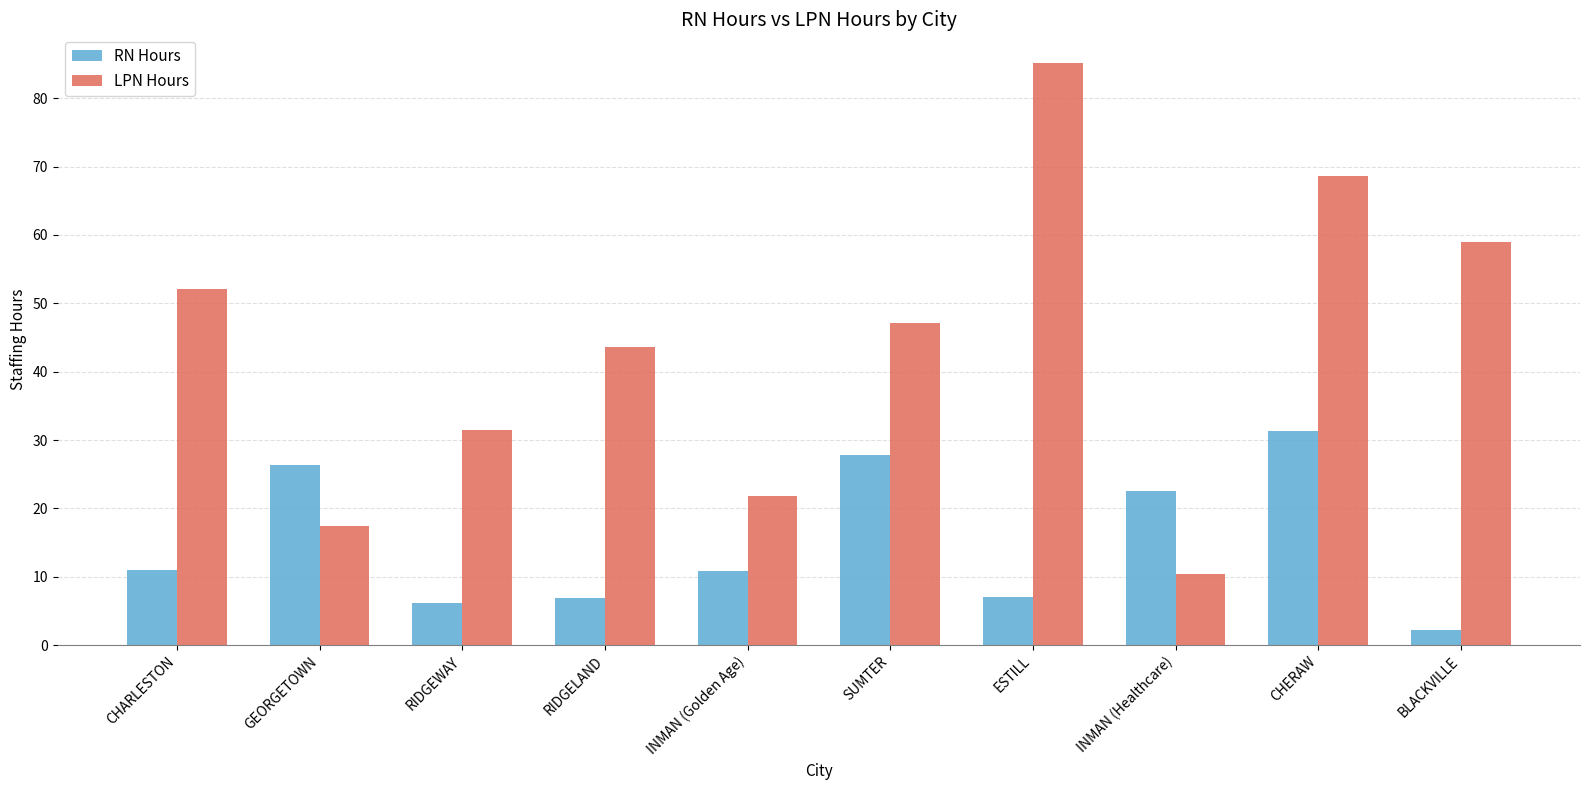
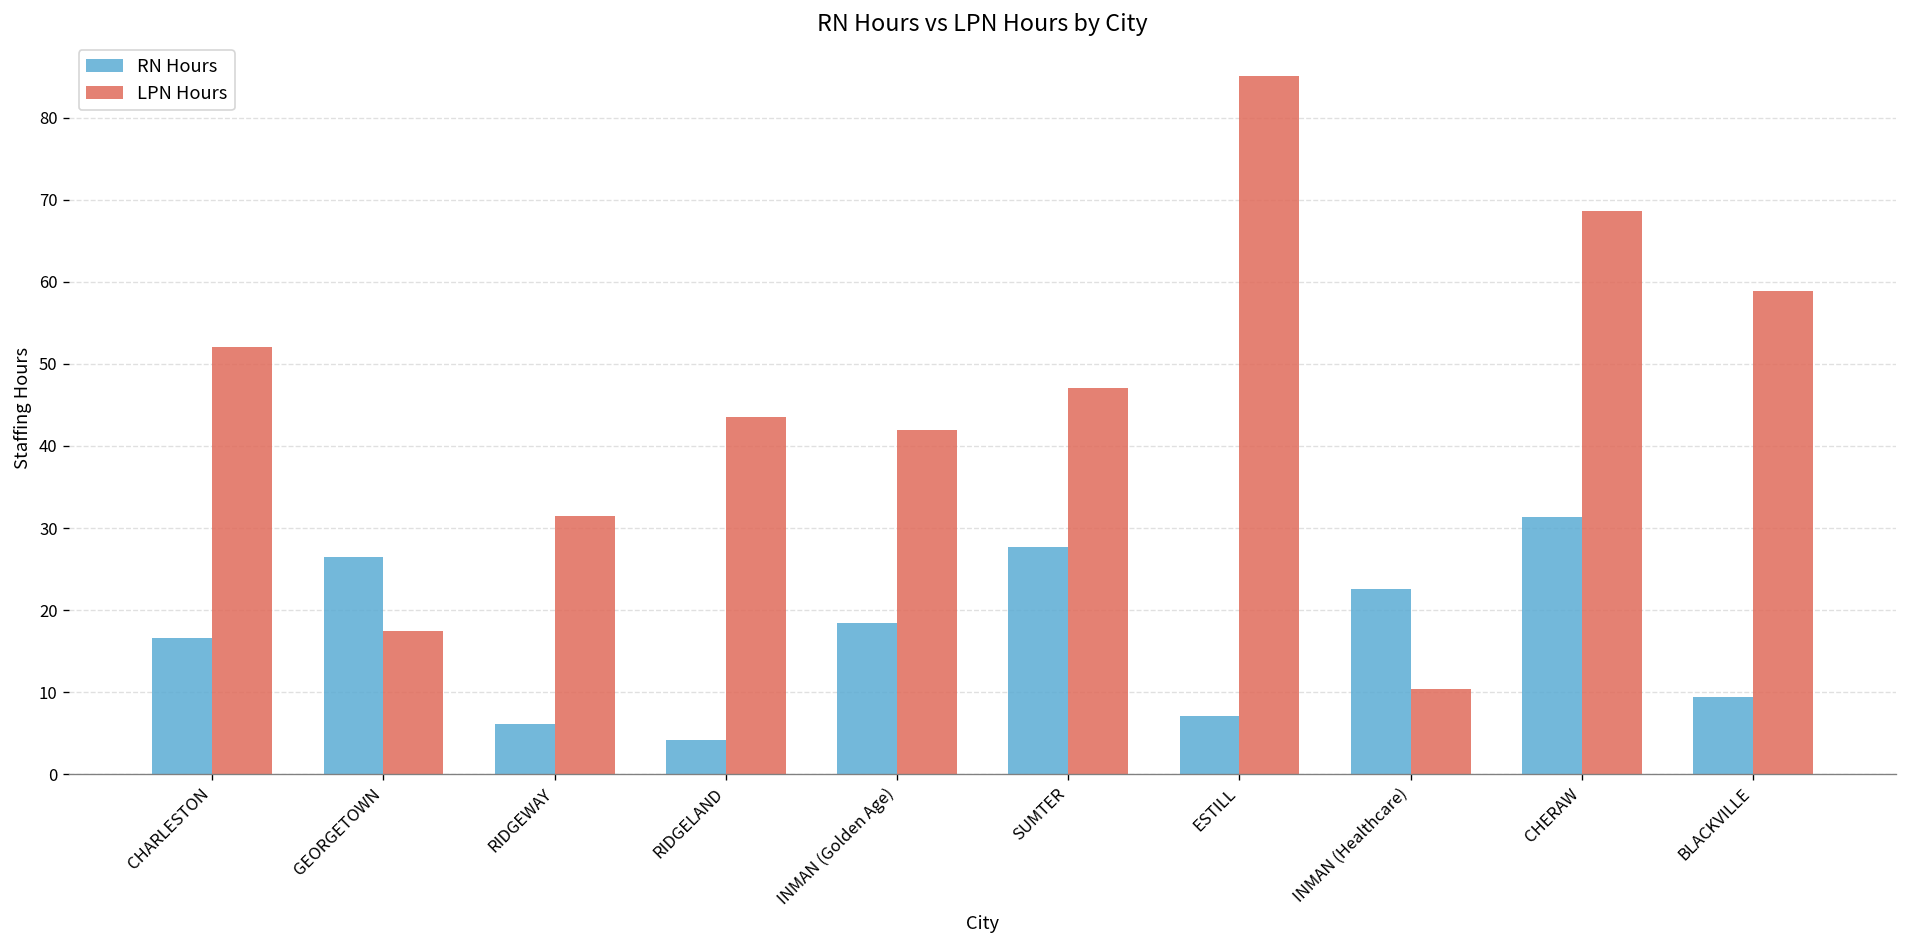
RN Hours, CHARLESTON: 11 -> 17
RN Hours, RIDGELAND: 7 -> 4
RN Hours, INMAN (Golden Age): 11 -> 18
LPN Hours, INMAN (Golden Age): 22 -> 42
RN Hours, BLACKVILLE: 2 -> 9
